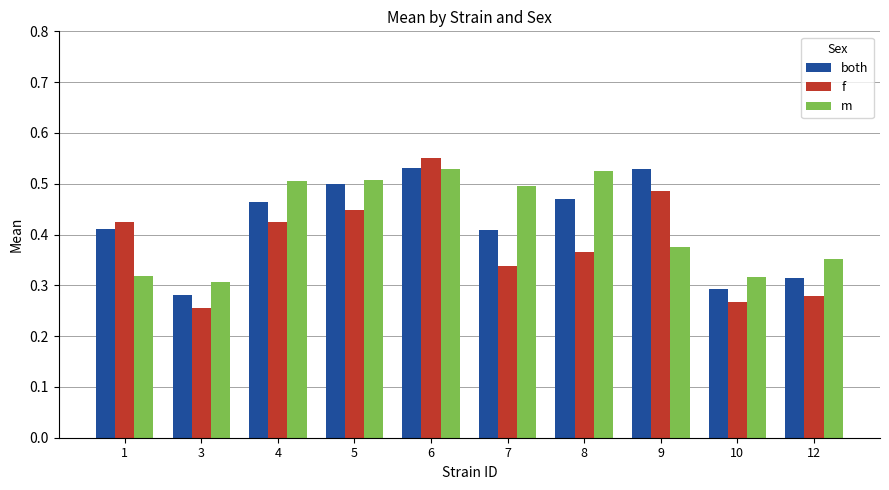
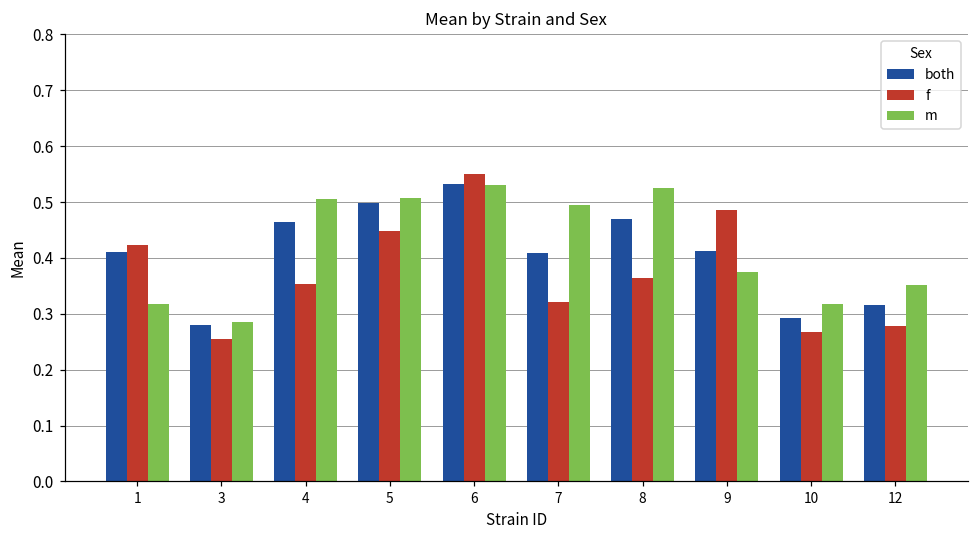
m, 3: 0.31 -> 0.29
f, 4: 0.42 -> 0.35
f, 7: 0.34 -> 0.32
both, 9: 0.53 -> 0.41
